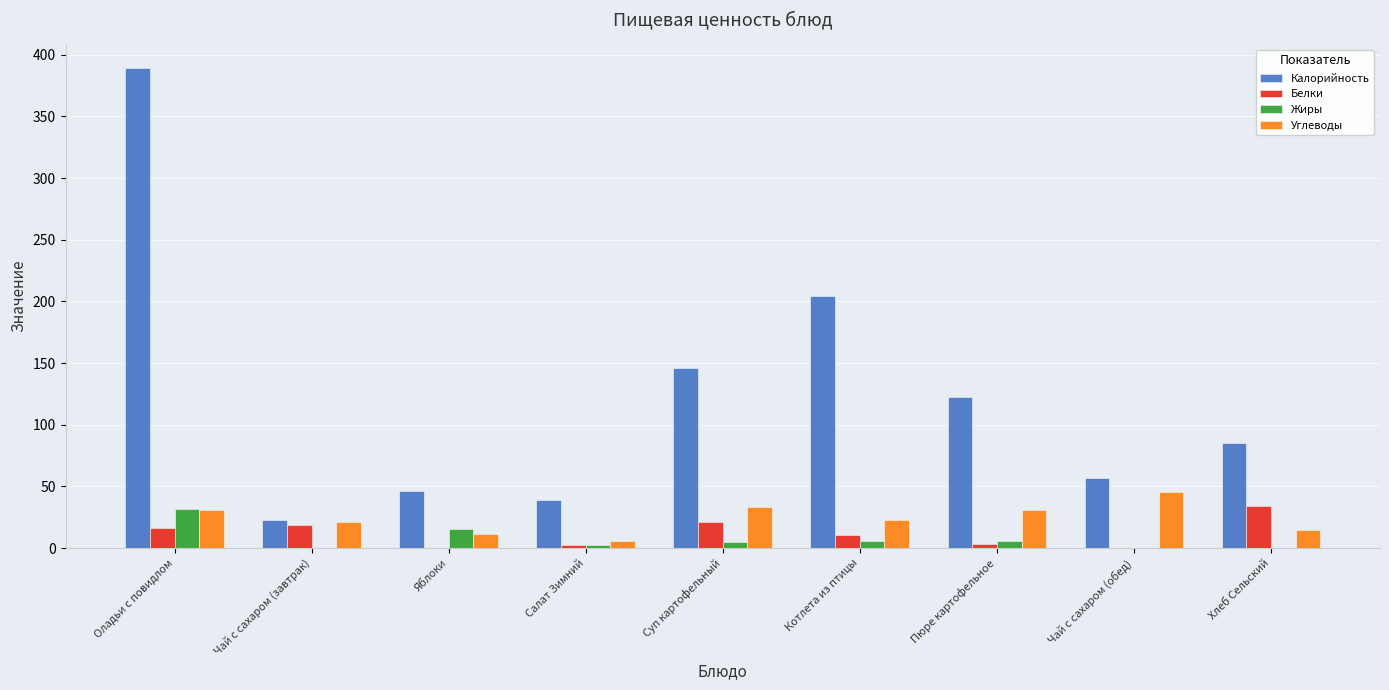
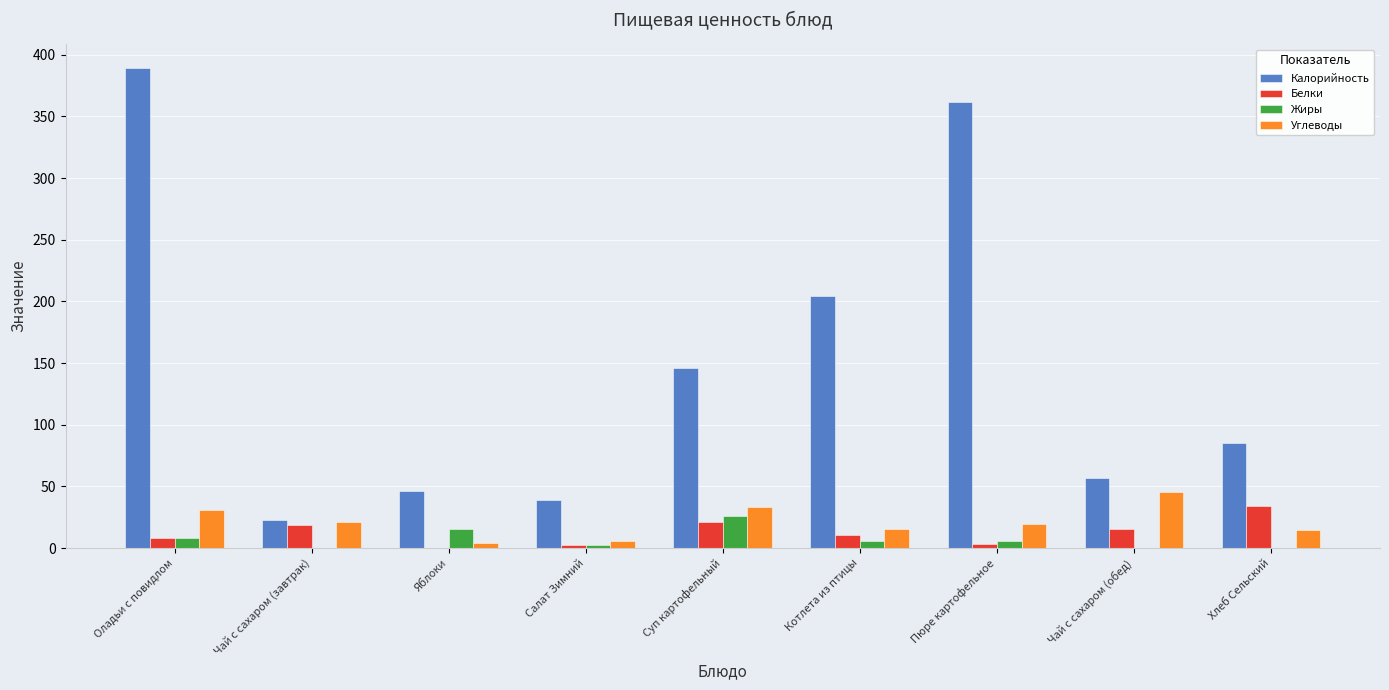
Белки, Оладьи с повидлом: 17 -> 8
Жиры, Оладьи с повидлом: 32 -> 8
Углеводы, Яблоки: 11 -> 4
Жиры, Суп картофельный: 5 -> 26
Углеводы, Котлета из птицы: 23 -> 16
Калорийность, Пюре картофельное: 123 -> 362
Углеводы, Пюре картофельное: 31 -> 20
Белки, Чай с сахаром (обед): 0 -> 15
